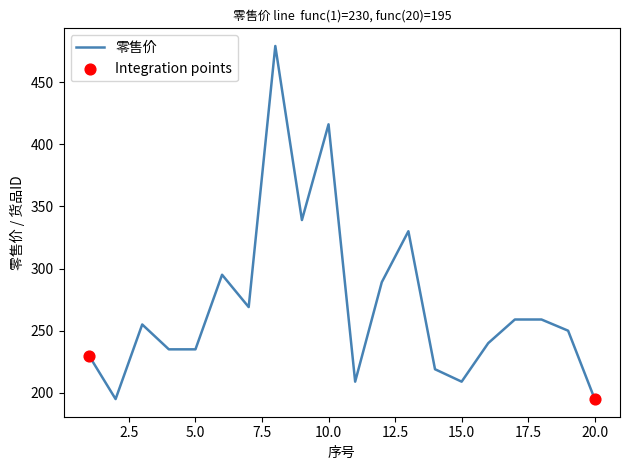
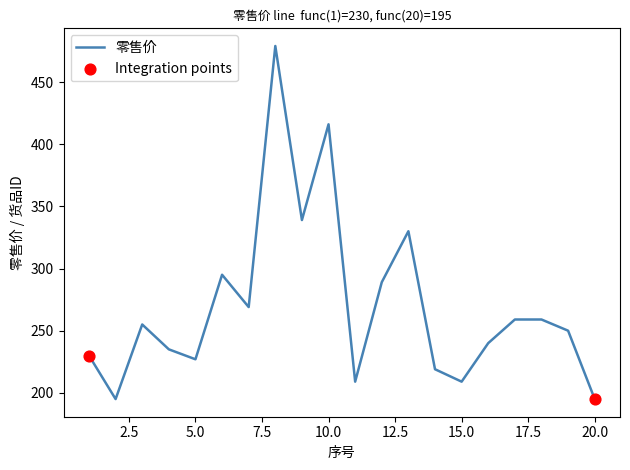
零售价, 5.0: 235 -> 227
